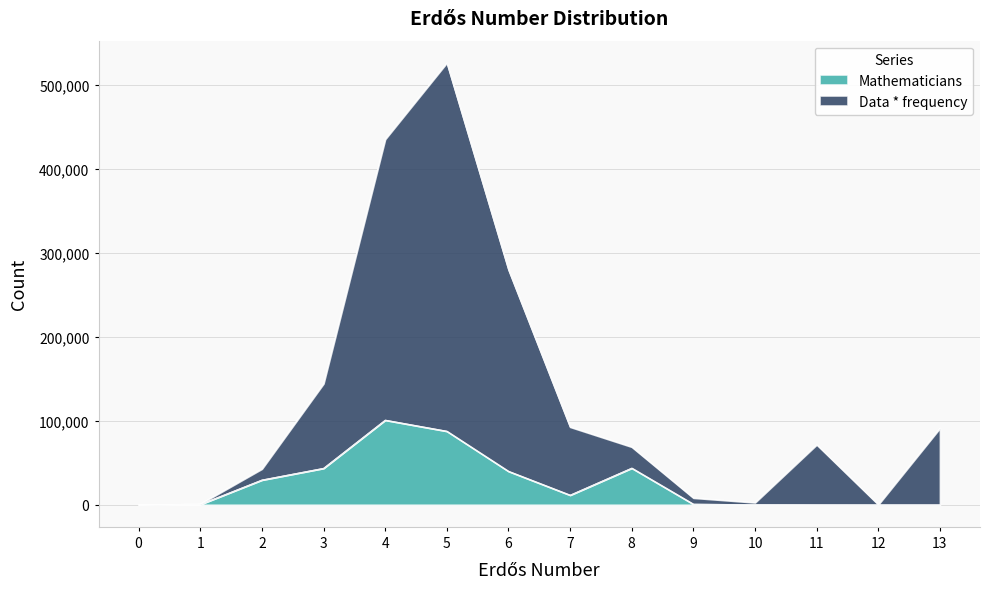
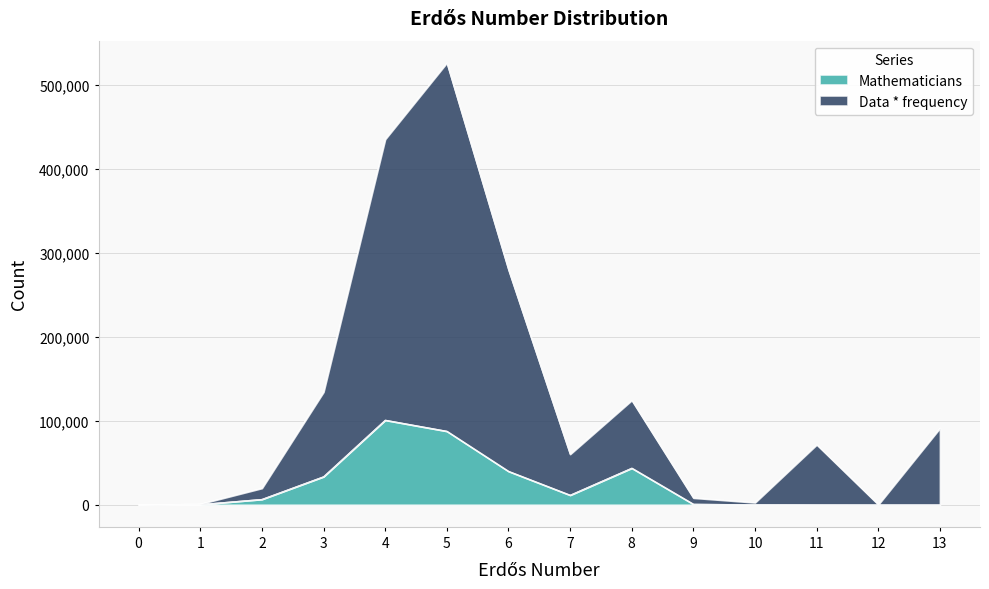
Mathematicians, 2: 30,000 -> 10,000
Mathematicians, 3: 40,000 -> 30,000
Data * frequency, 7: 80,000 -> 50,000
Data * frequency, 8: 30,000 -> 80,000
